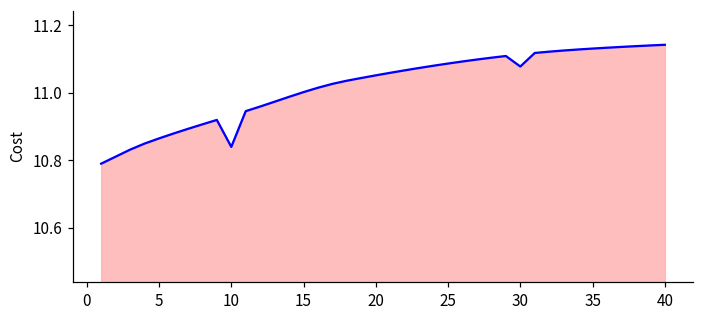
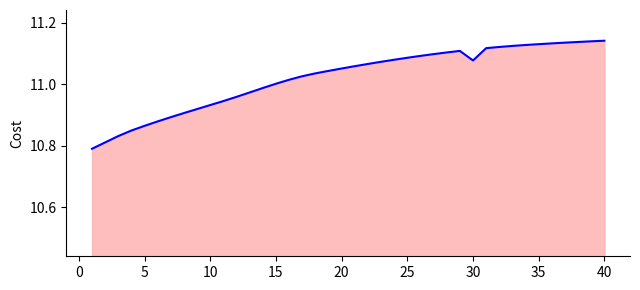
10: 10.84 -> 10.93
